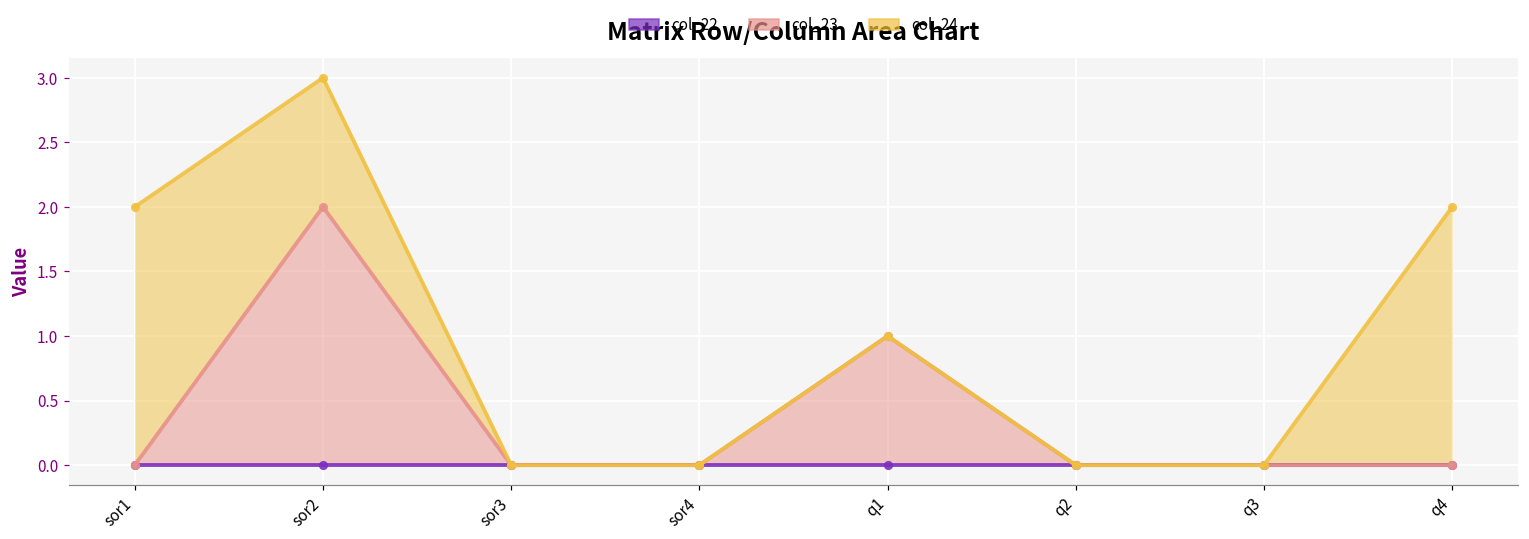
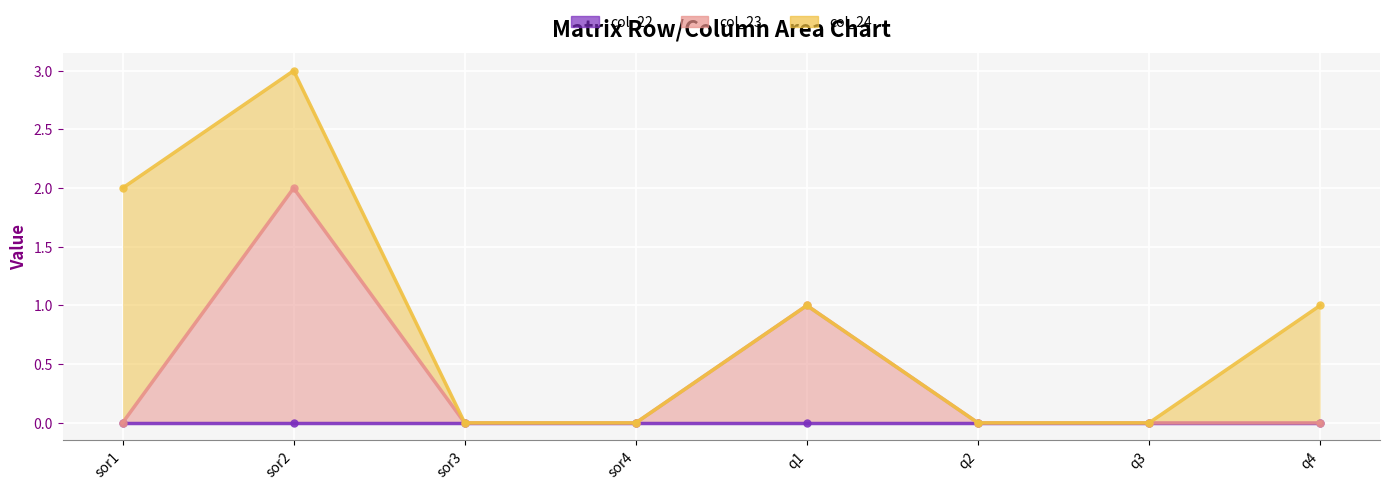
col_24, q4: 2 -> 1
